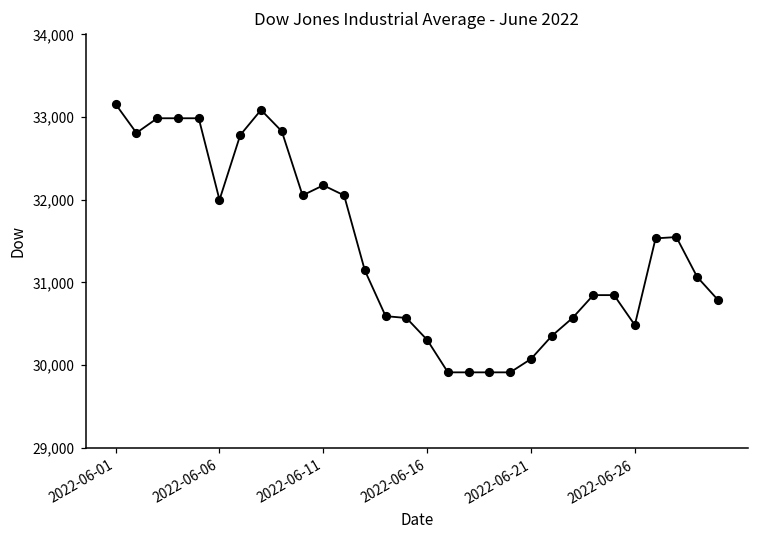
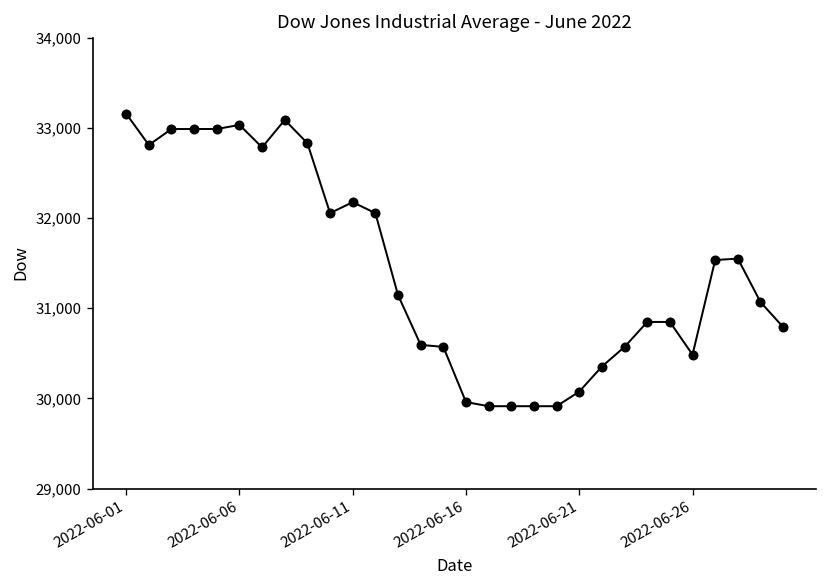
2022-06-06: 32,000 -> 33,000
2022-06-16: 30,300 -> 30,000
